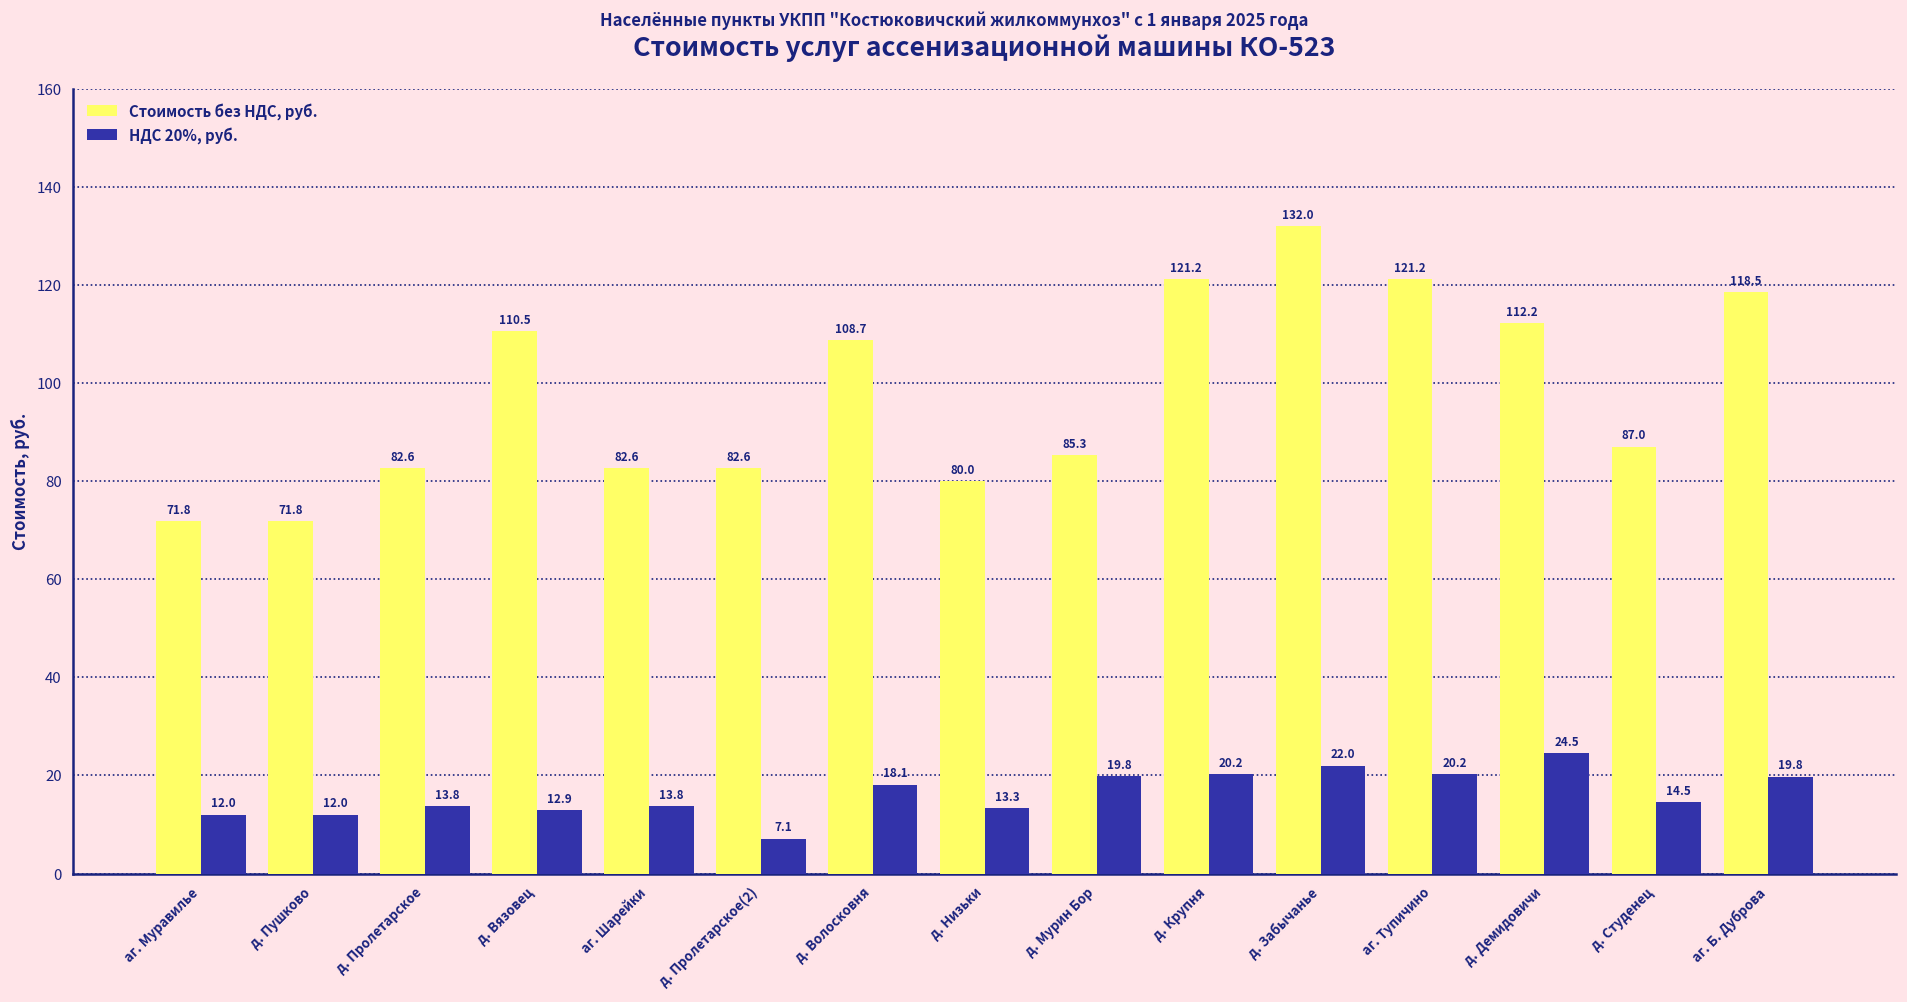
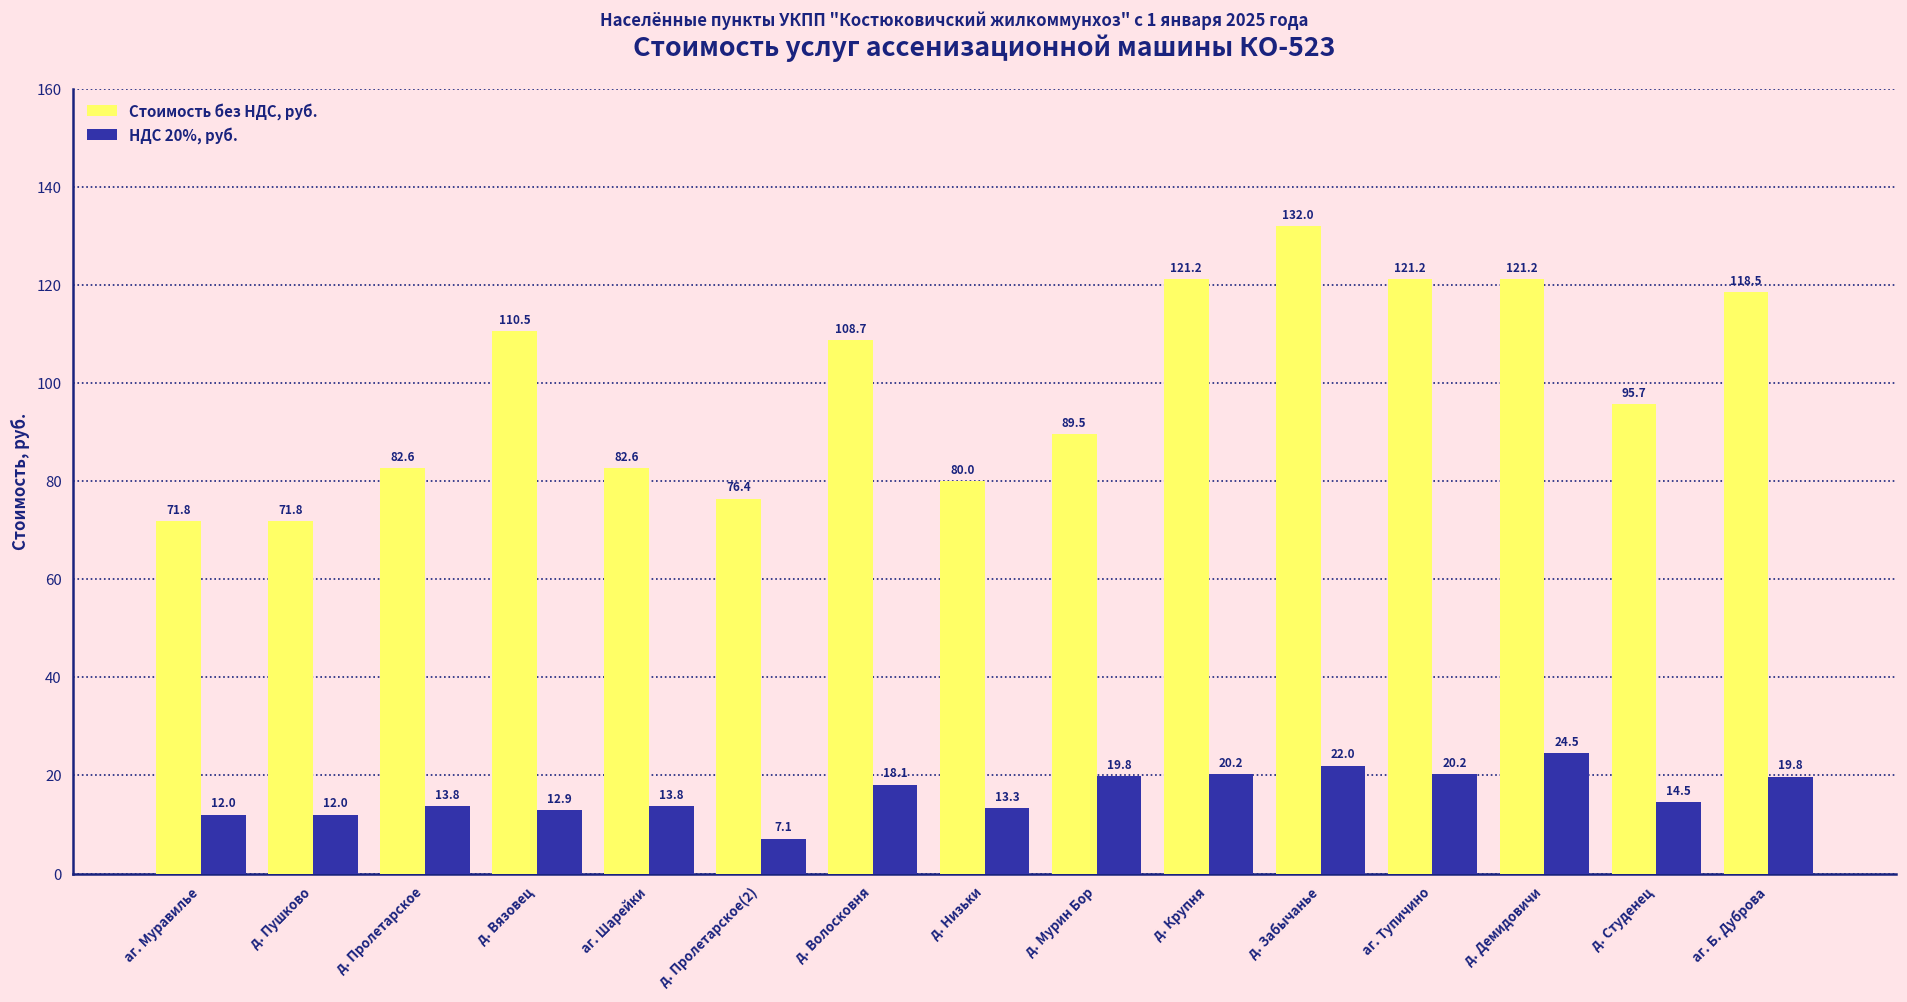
Стоимость без НДС, руб., д. Пролетарское(2): 82.6 -> 76.4
Стоимость без НДС, руб., д. Мурин Бор: 85.3 -> 89.5
Стоимость без НДС, руб., д. Демидовичи: 112.2 -> 121.2
Стоимость без НДС, руб., д. Студенец: 87.0 -> 95.7
